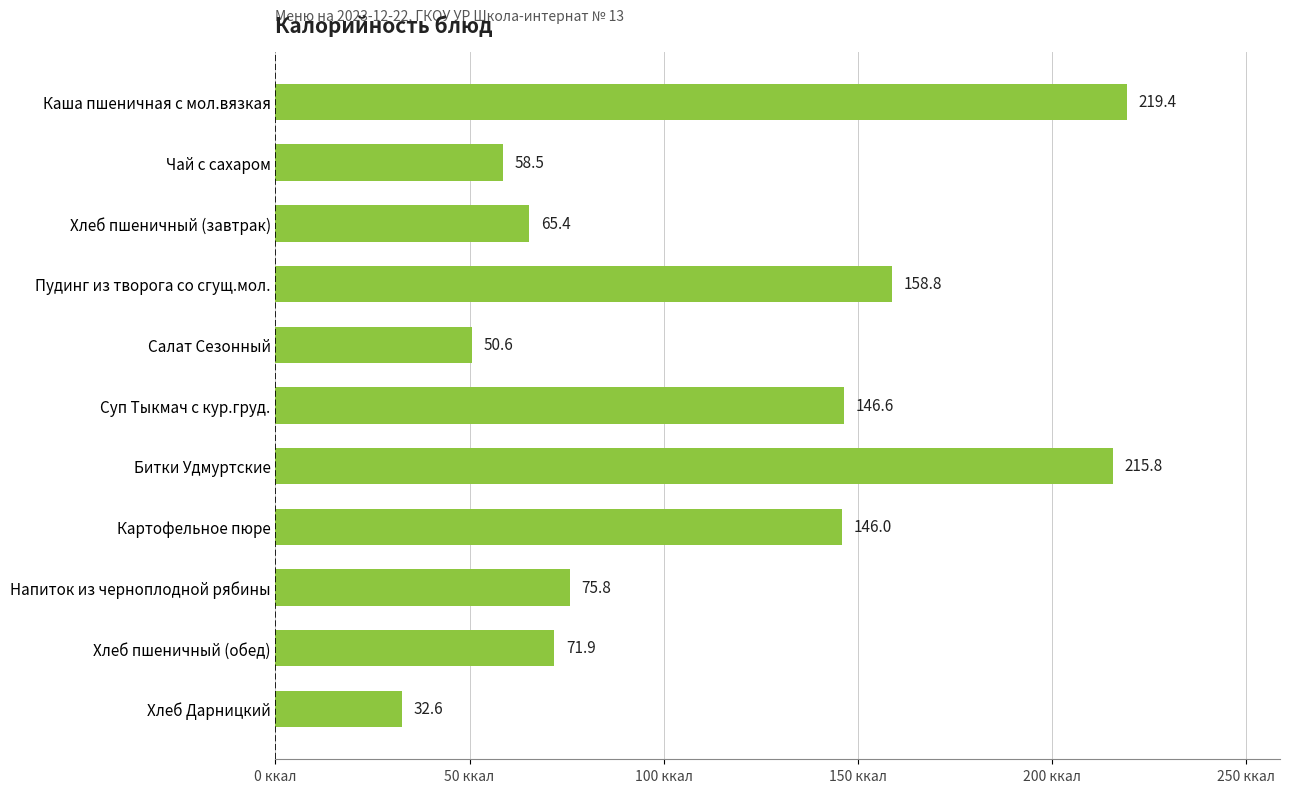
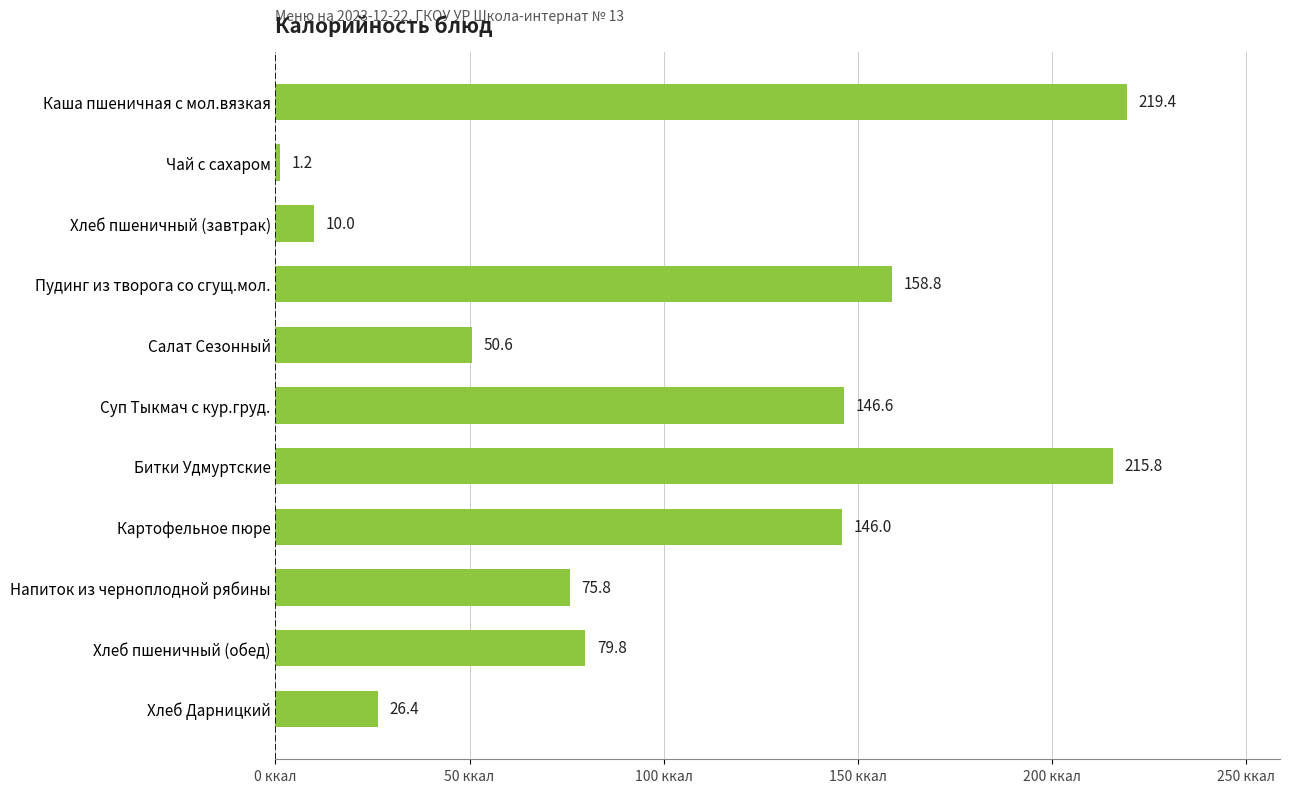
Чай с сахаром: 58.5 -> 1.2
Хлеб пшеничный (завтрак): 65.4 -> 10.0
Хлеб пшеничный (обед): 71.9 -> 79.8
Хлеб Дарницкий: 32.6 -> 26.4
